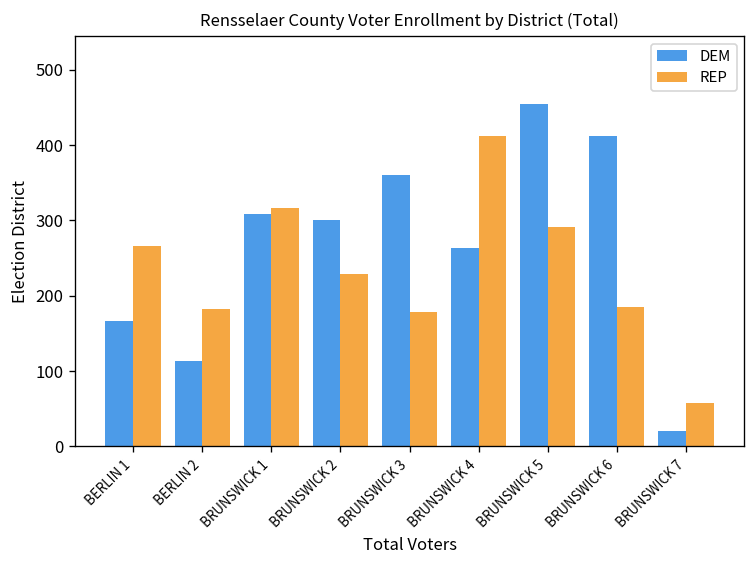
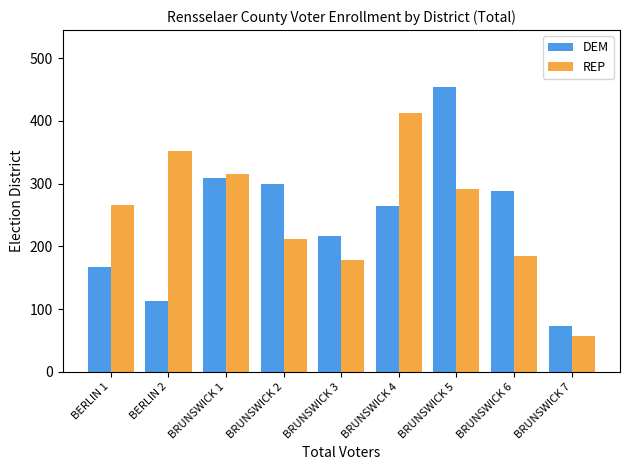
REP, BERLIN 2: 180 -> 350
REP, BRUNSWICK 2: 230 -> 210
DEM, BRUNSWICK 3: 360 -> 220
DEM, BRUNSWICK 6: 410 -> 290
DEM, BRUNSWICK 7: 20 -> 70
